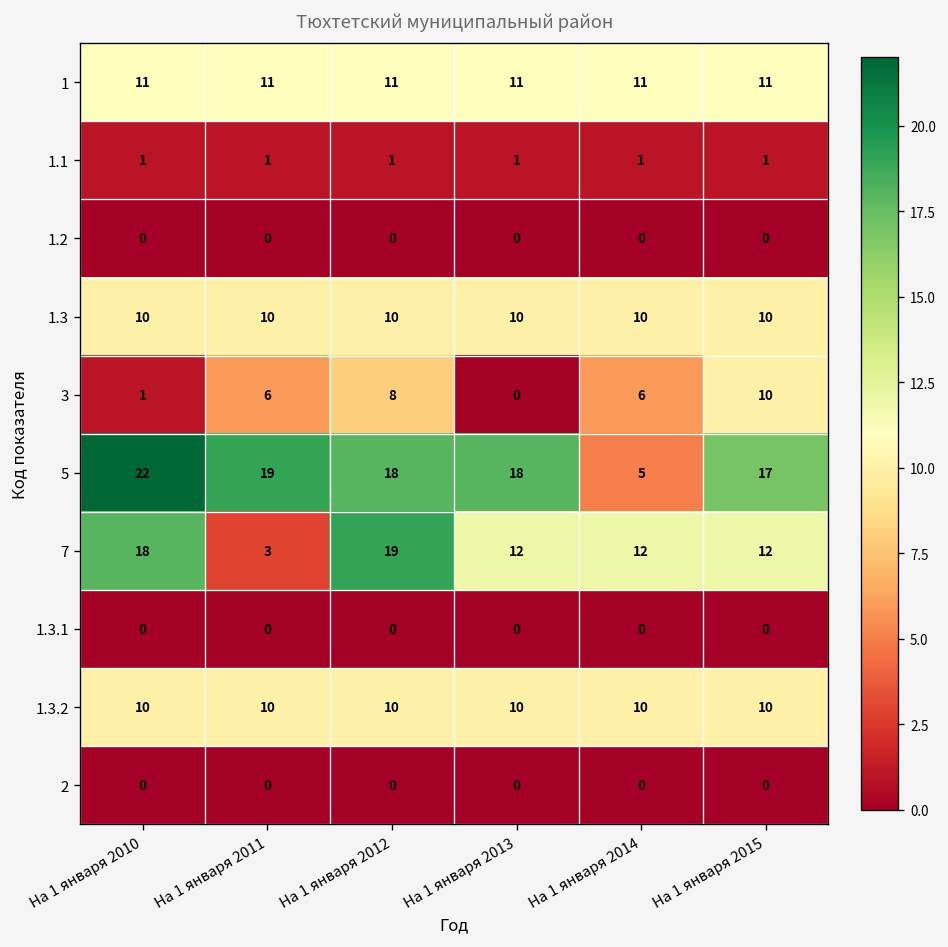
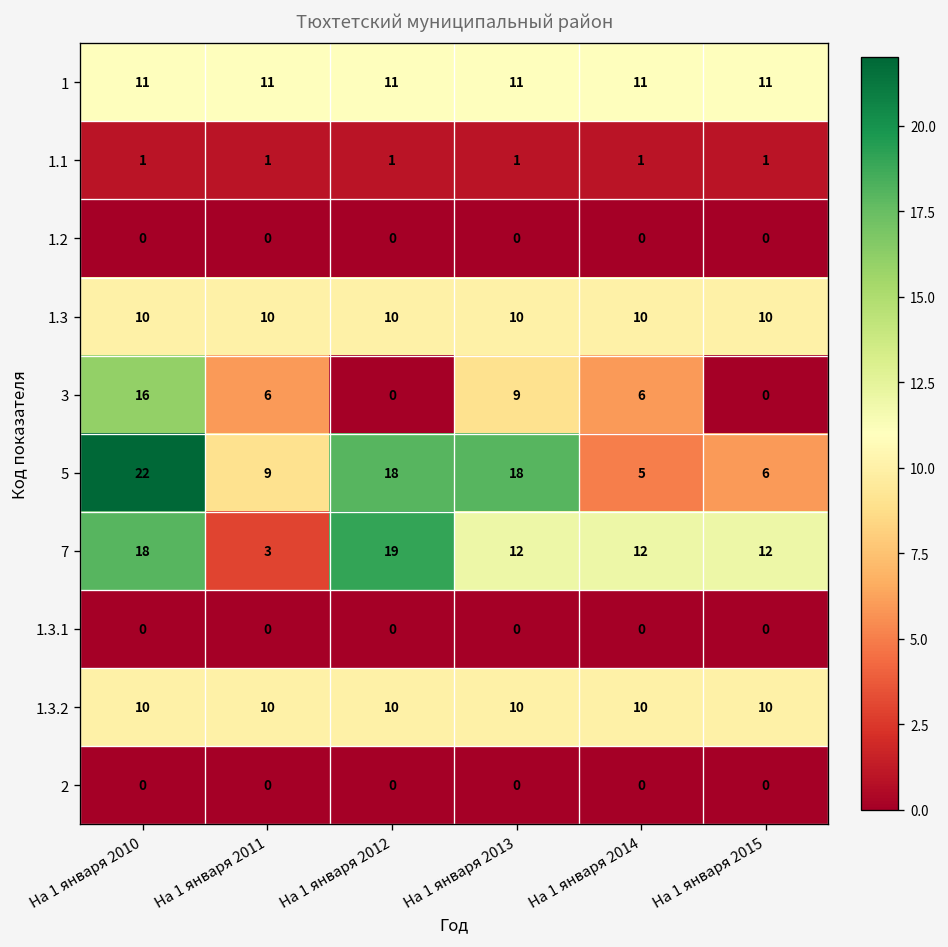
3, На 1 января 2010: 1 -> 16
3, На 1 января 2012: 8 -> 0
3, На 1 января 2013: 0 -> 9
3, На 1 января 2015: 10 -> 0
5, На 1 января 2011: 19 -> 9
5, На 1 января 2015: 17 -> 6
